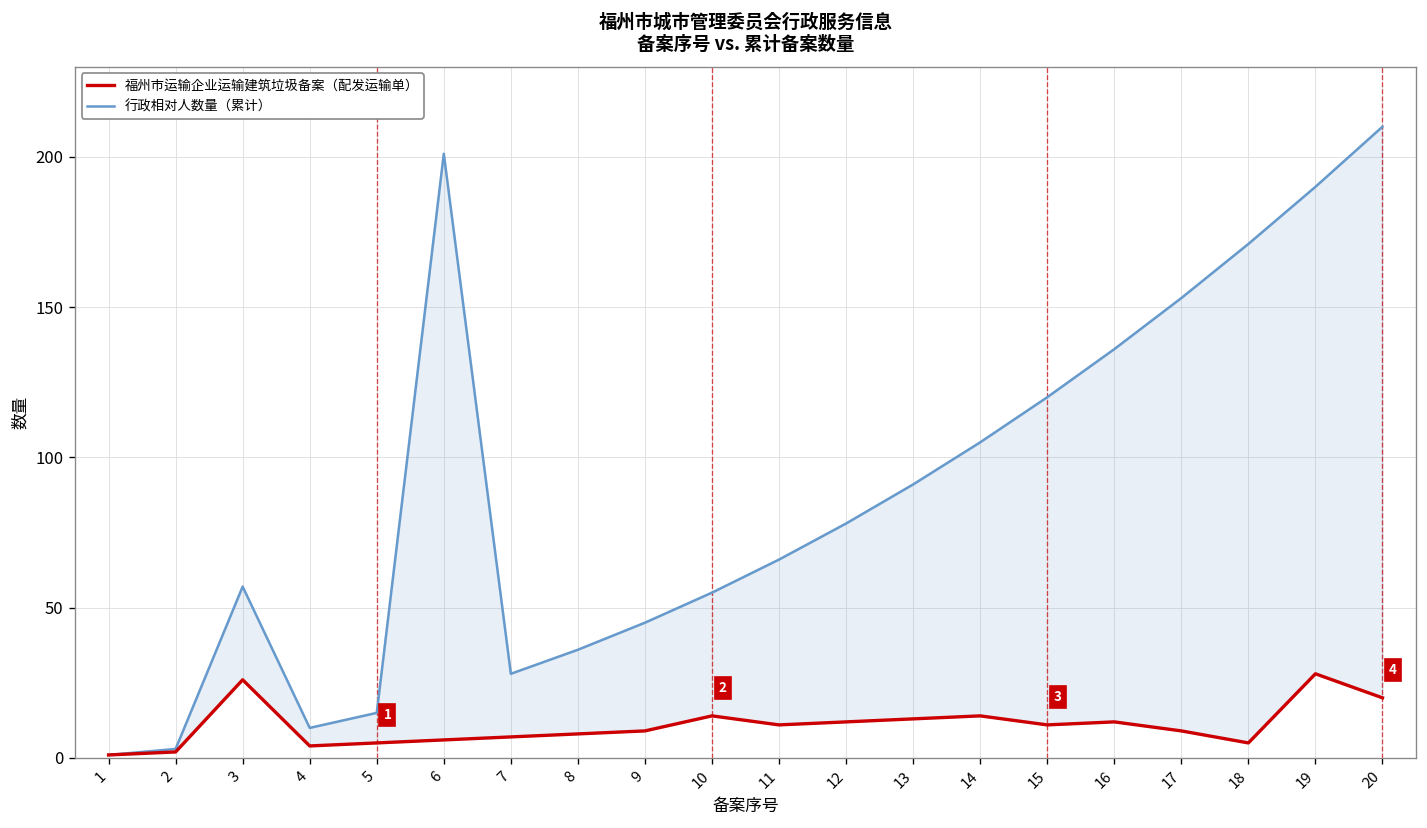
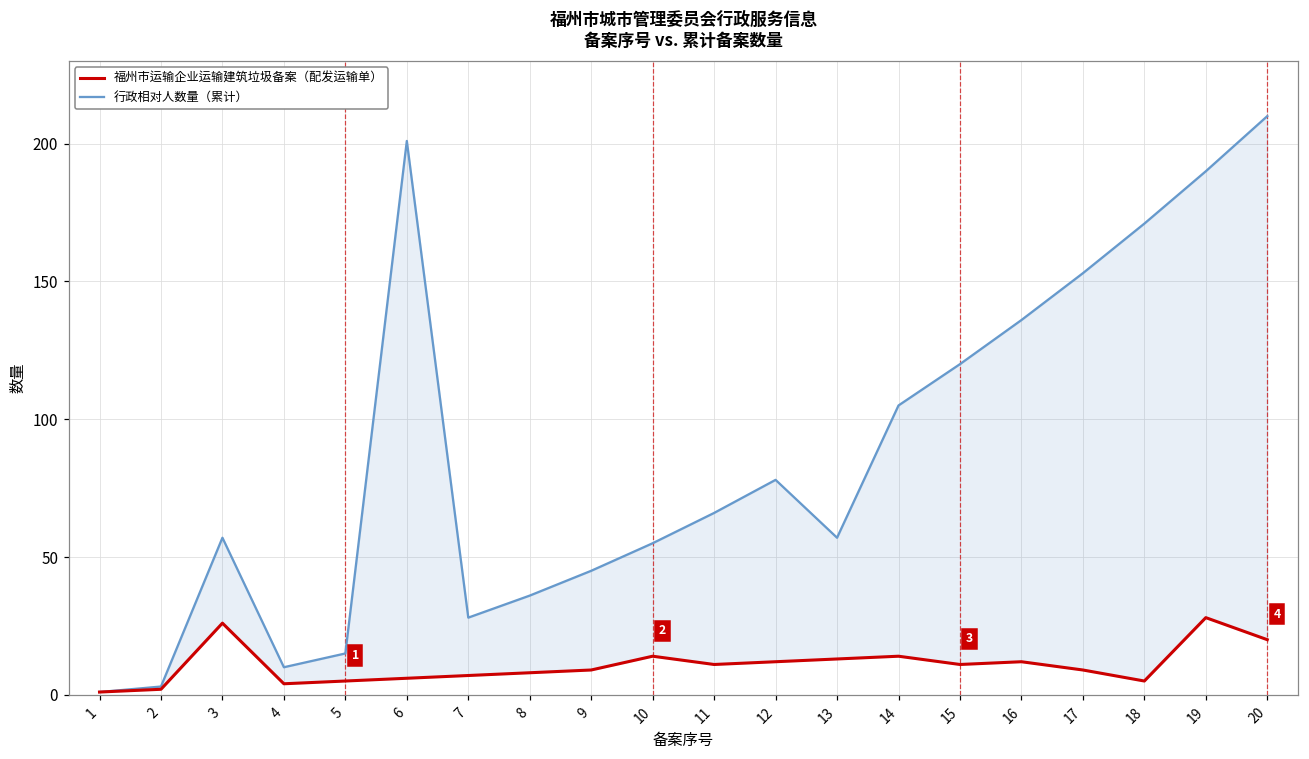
行政相对人数量（累计）, 13: 91 -> 57
